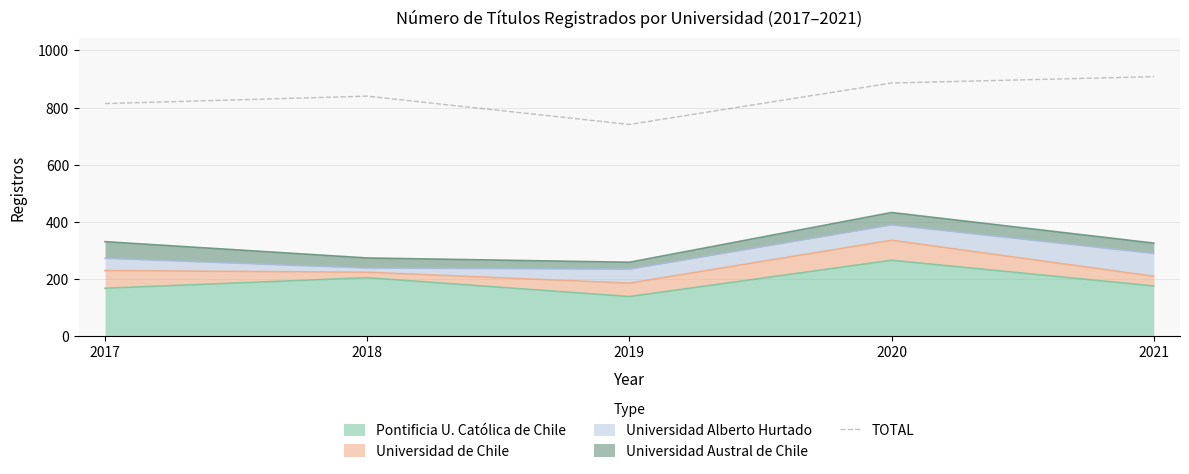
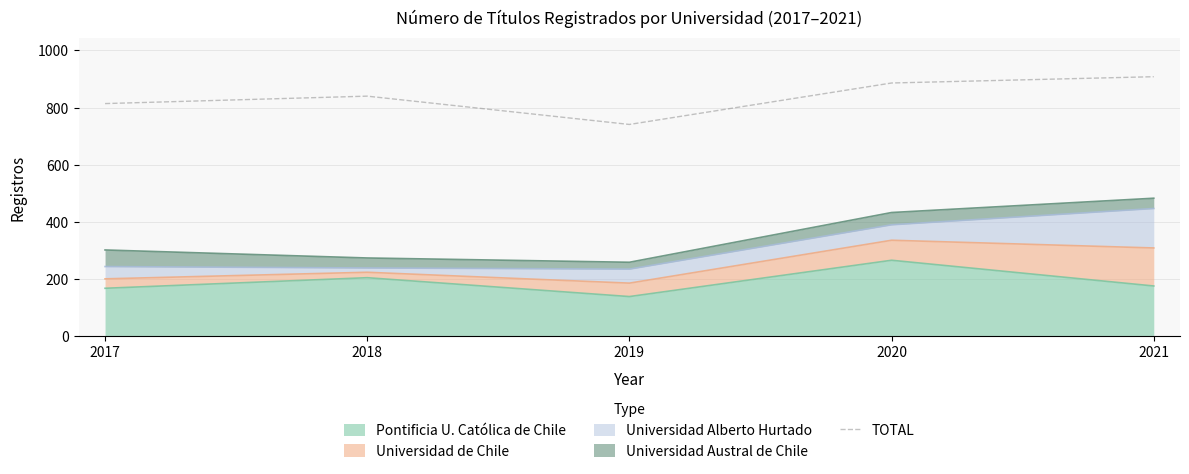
Universidad de Chile, 2017: 60 -> 30
Universidad de Chile, 2021: 30 -> 130
Universidad Alberto Hurtado, 2021: 80 -> 140
